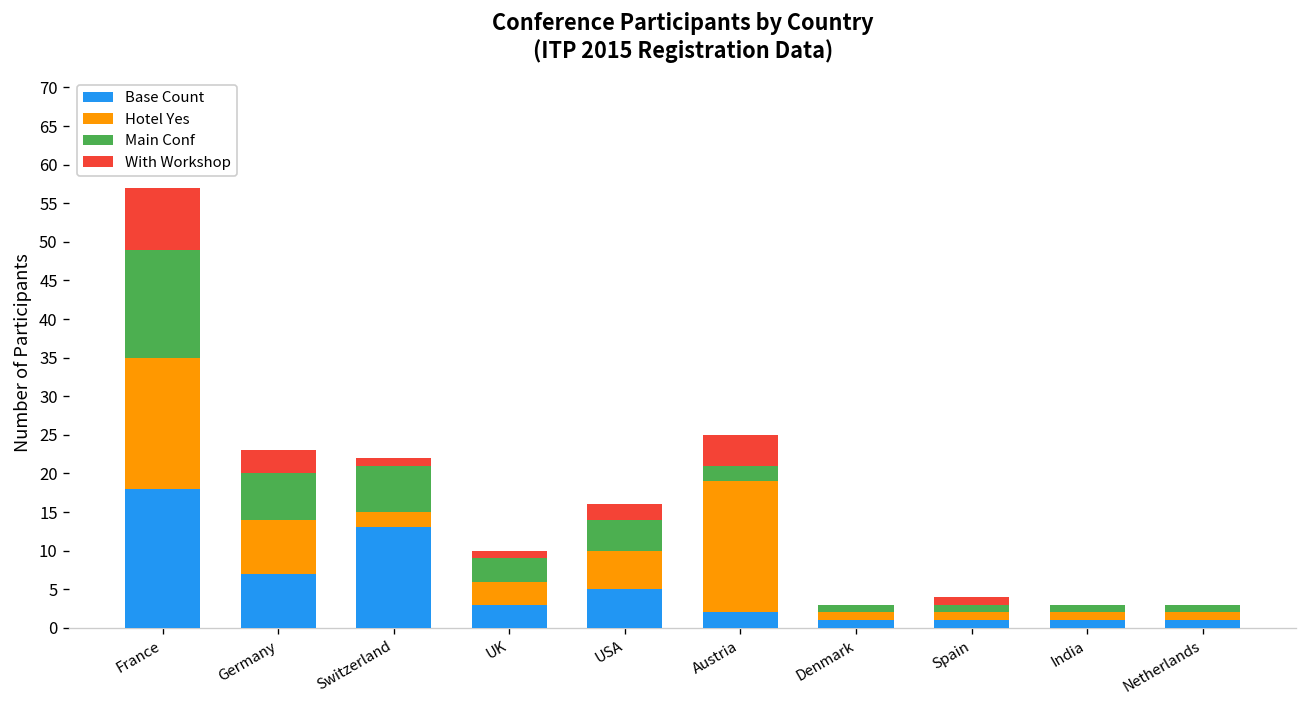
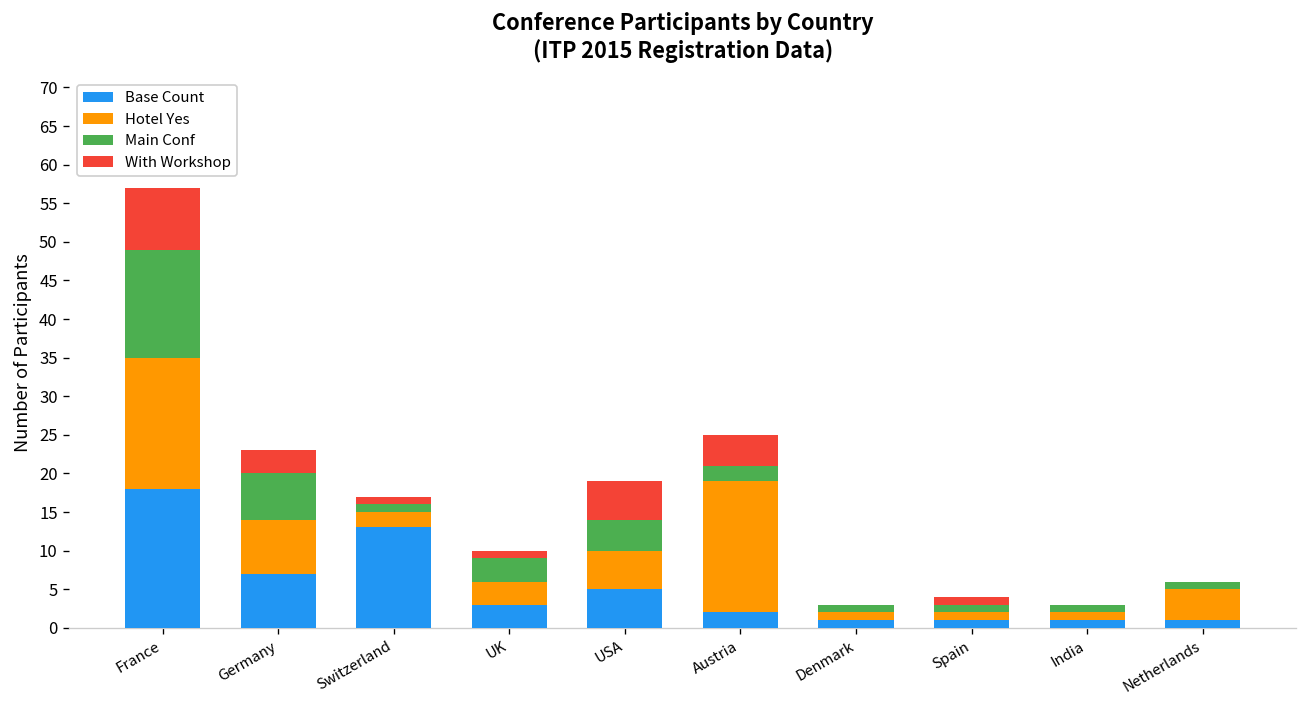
Main Conf, Switzerland: 6 -> 1
With Workshop, USA: 2 -> 5
Hotel Yes, Netherlands: 1 -> 4
